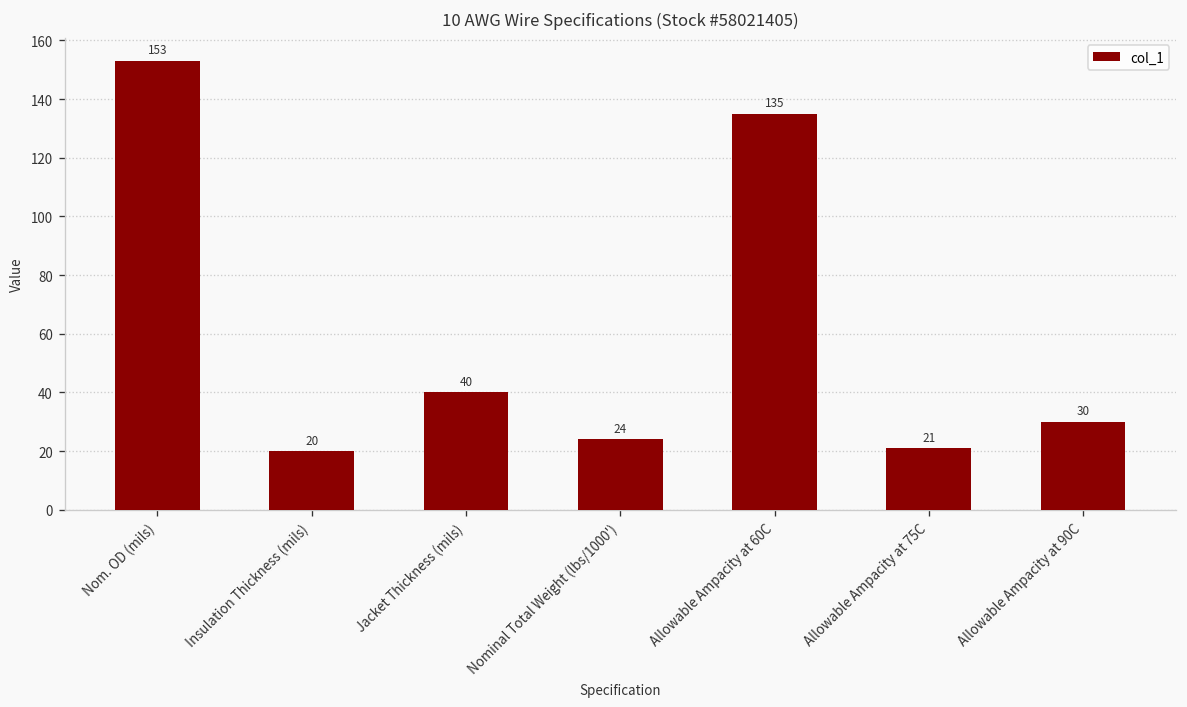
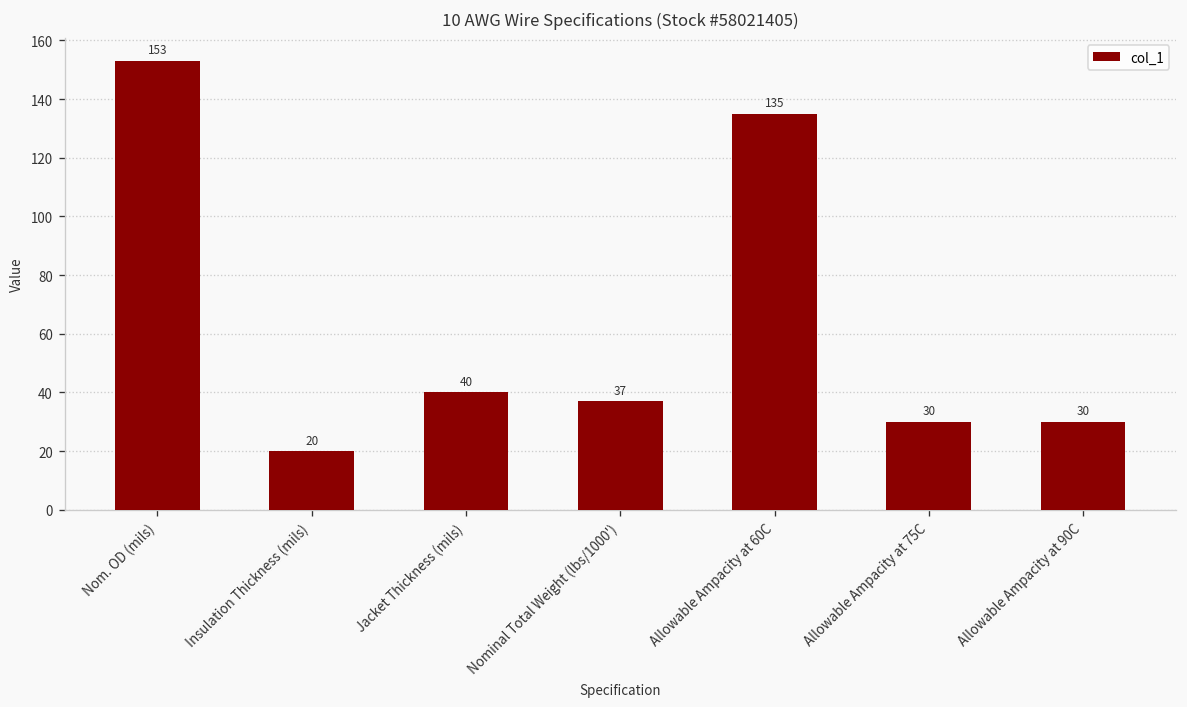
Nominal Total Weight (lbs/1000'): 24 -> 37
Allowable Ampacity at 75C: 21 -> 30
